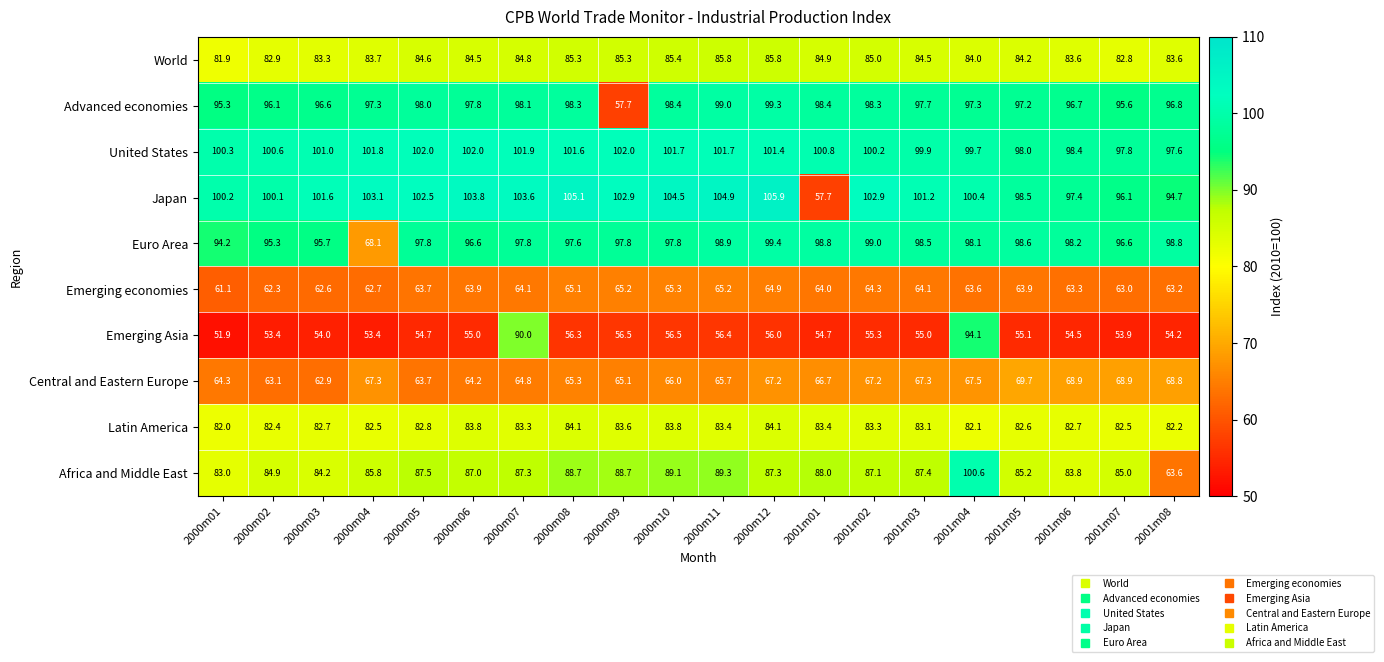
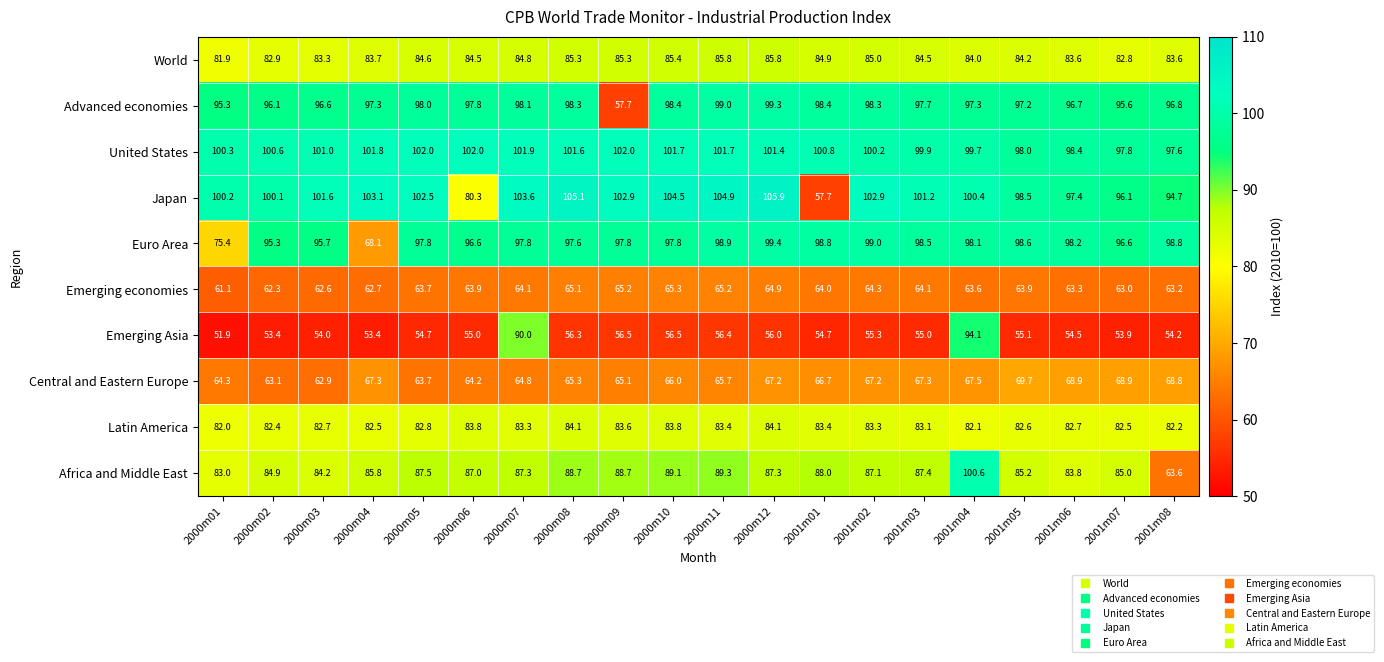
Japan, 2000m06: 103.8 -> 80.3
Euro Area, 2000m01: 94.2 -> 75.4
